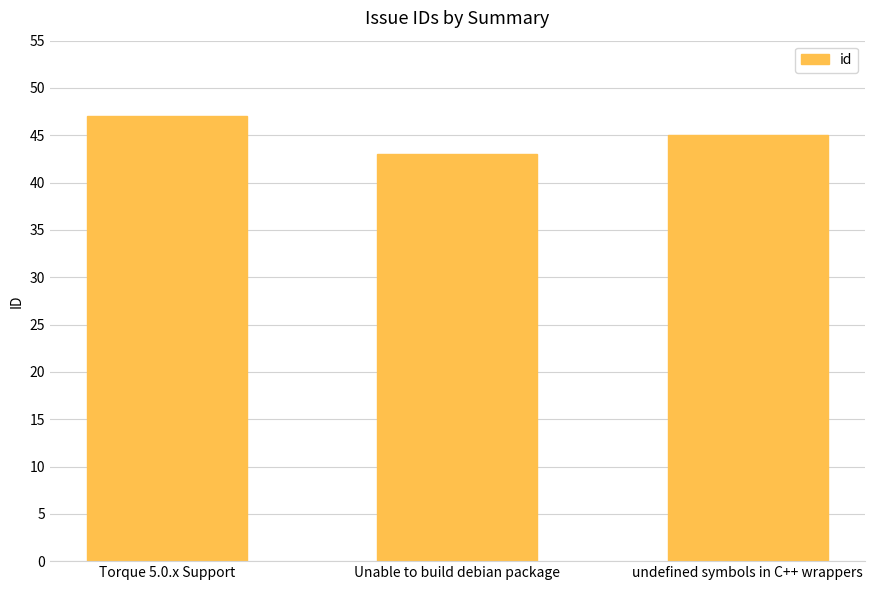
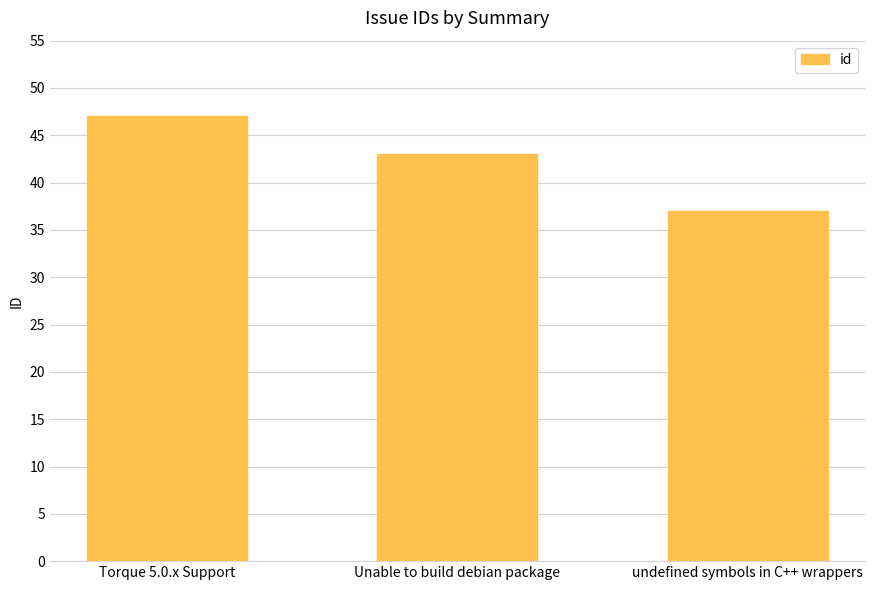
undefined symbols in C++ wrappers: 45 -> 37
